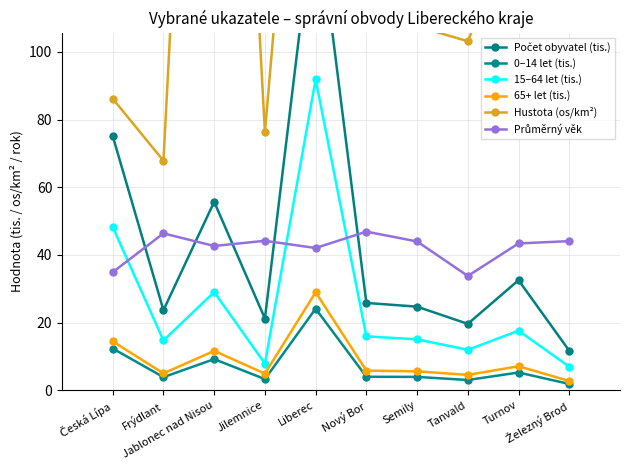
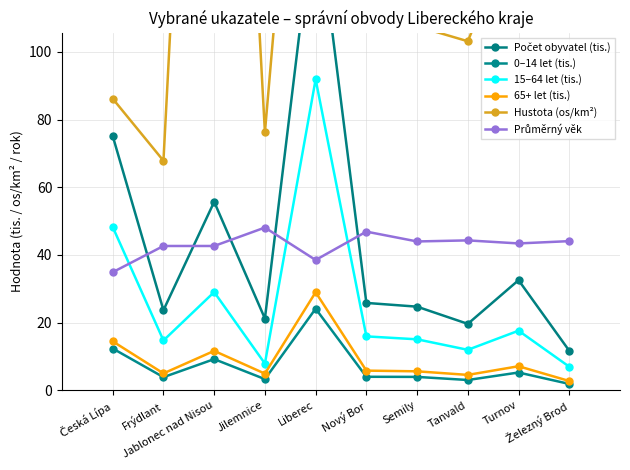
Průměrný věk, Frýdlant: 46 -> 43
Průměrný věk, Jilemnice: 44 -> 48
Průměrný věk, Liberec: 42 -> 39
Průměrný věk, Tanvald: 34 -> 44
